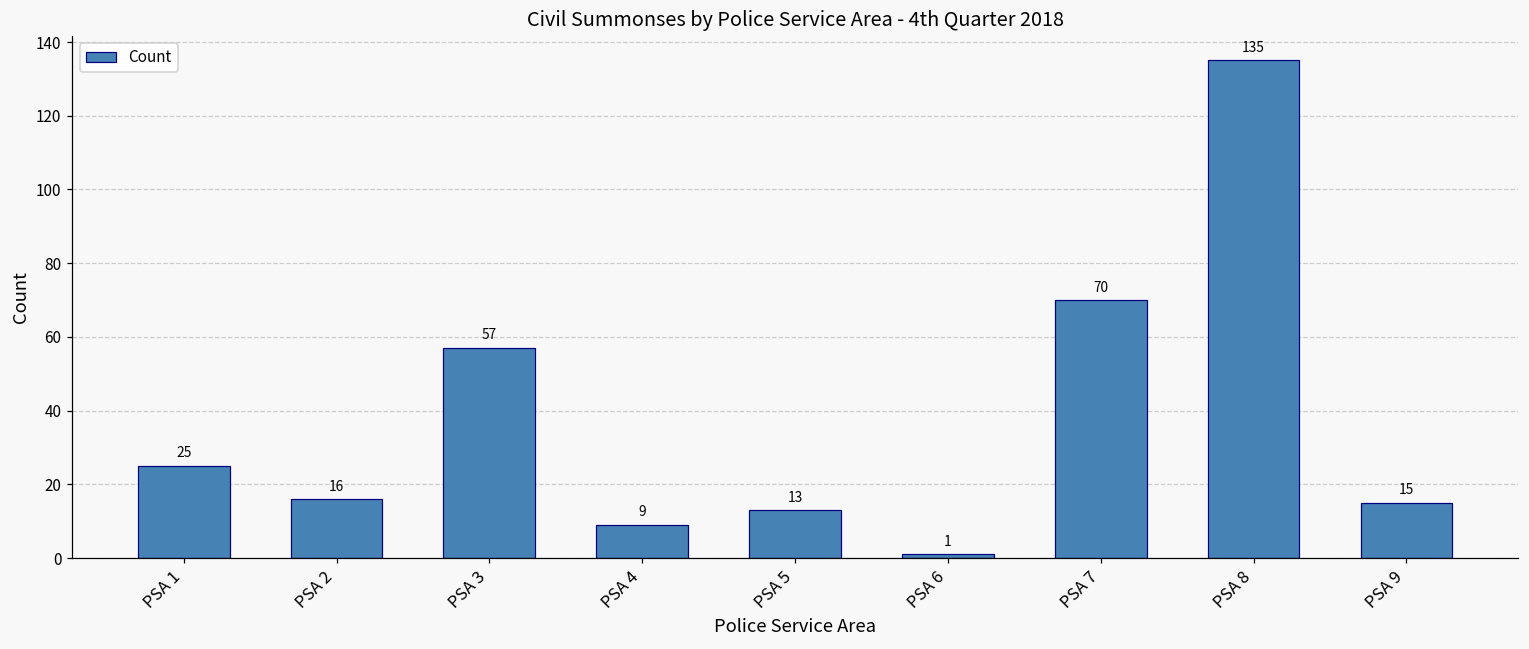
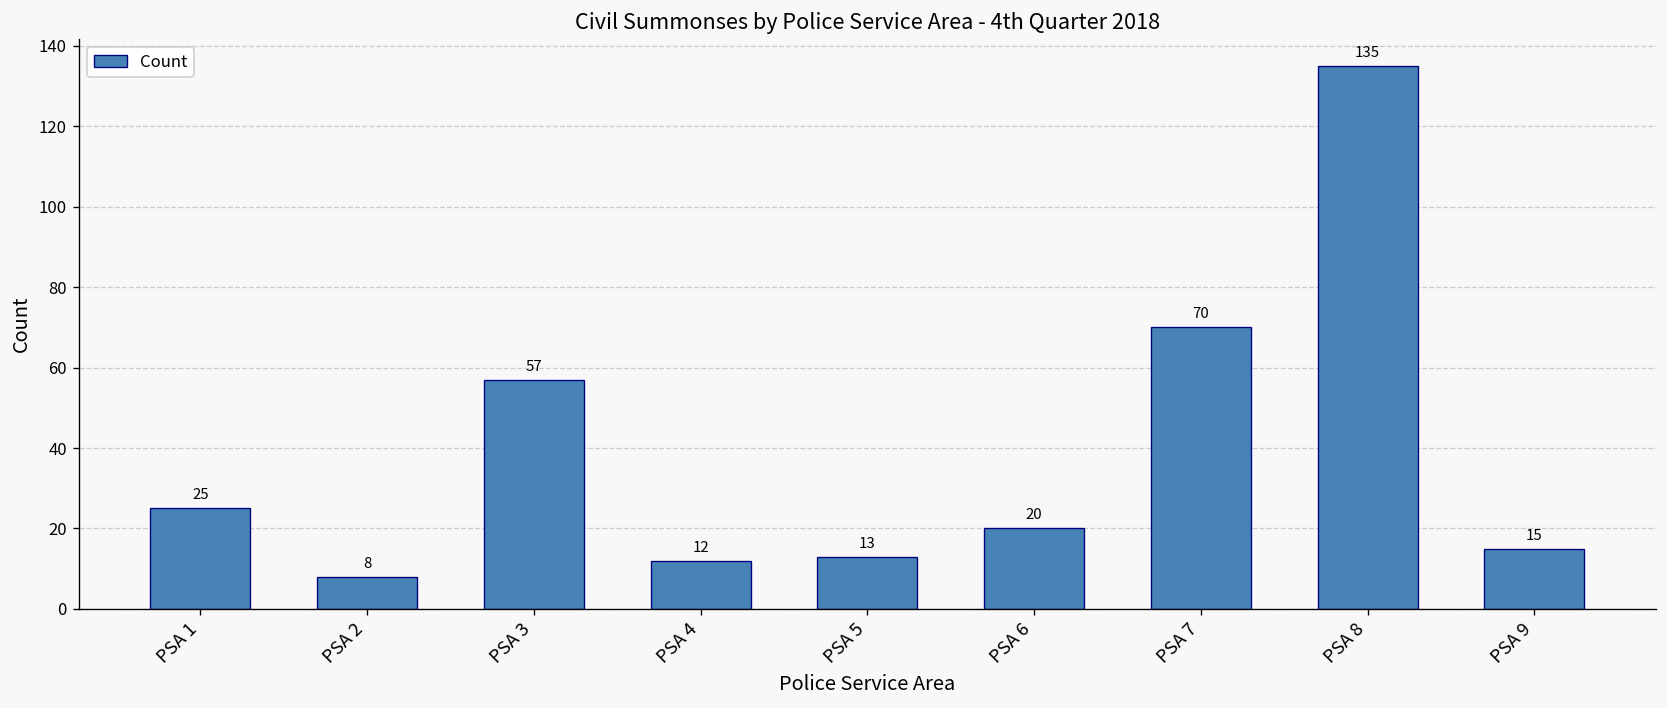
PSA 2: 16 -> 8
PSA 4: 9 -> 12
PSA 6: 1 -> 20
